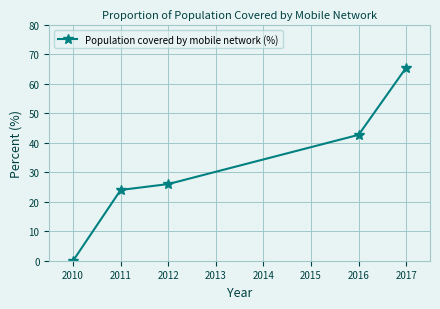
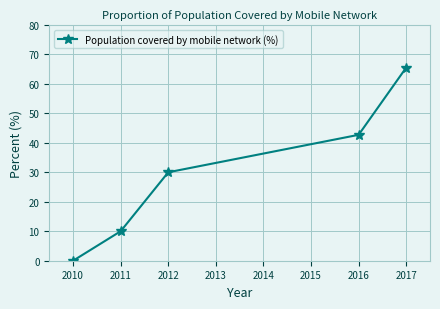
2011: 24 -> 10
2012: 26 -> 30
